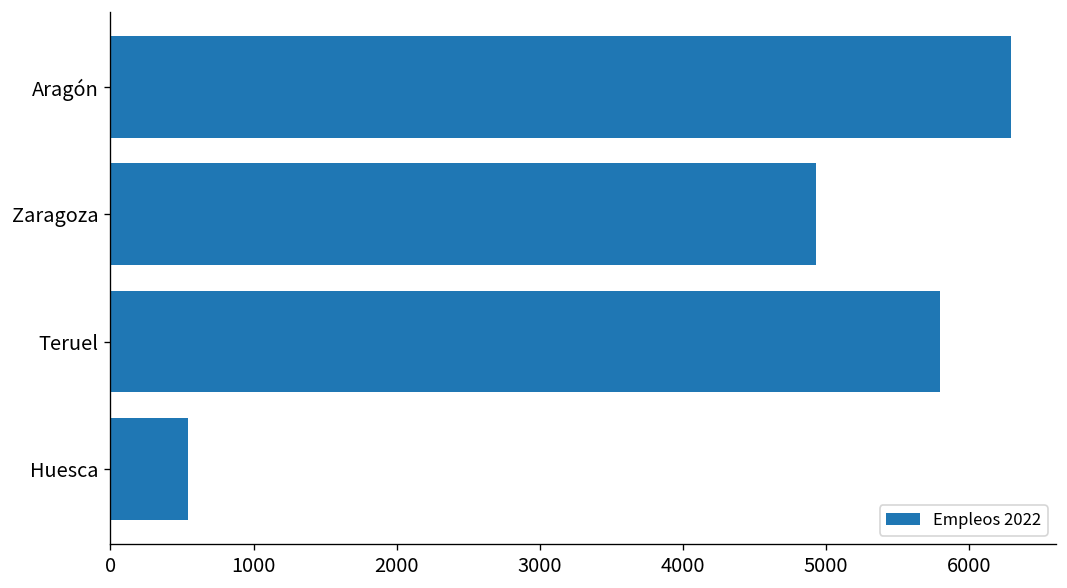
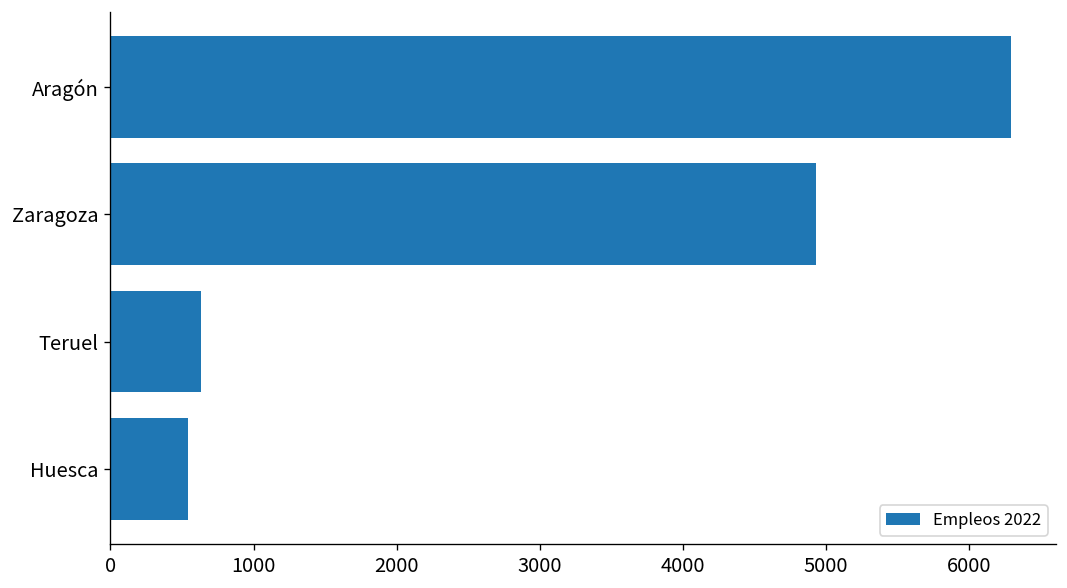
Teruel: 5800 -> 640
